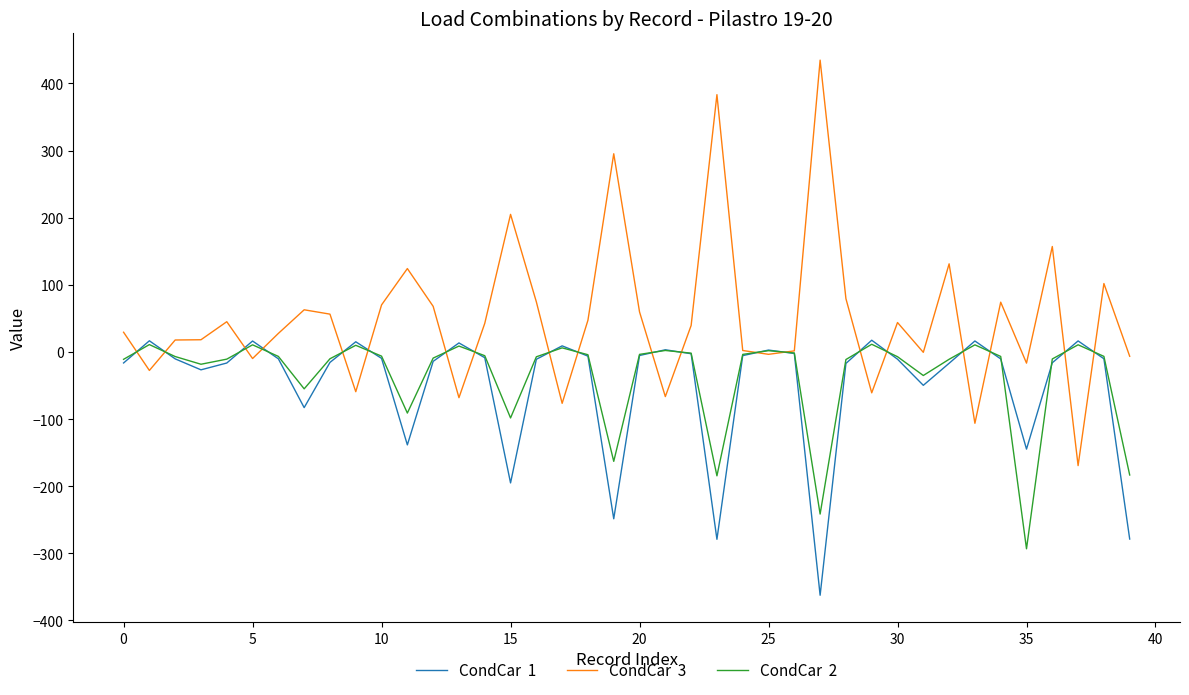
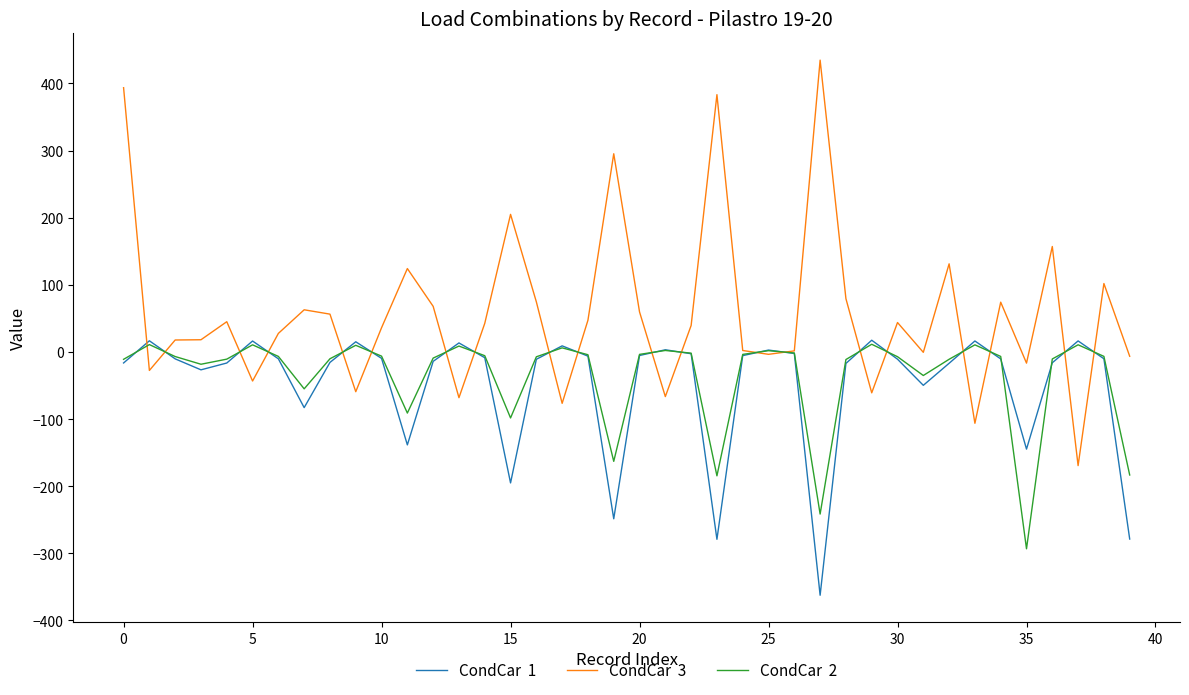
CondCar 3, 0: 30 -> 390
CondCar 3, 5: -10 -> -40
CondCar 3, 10: 70 -> 40
